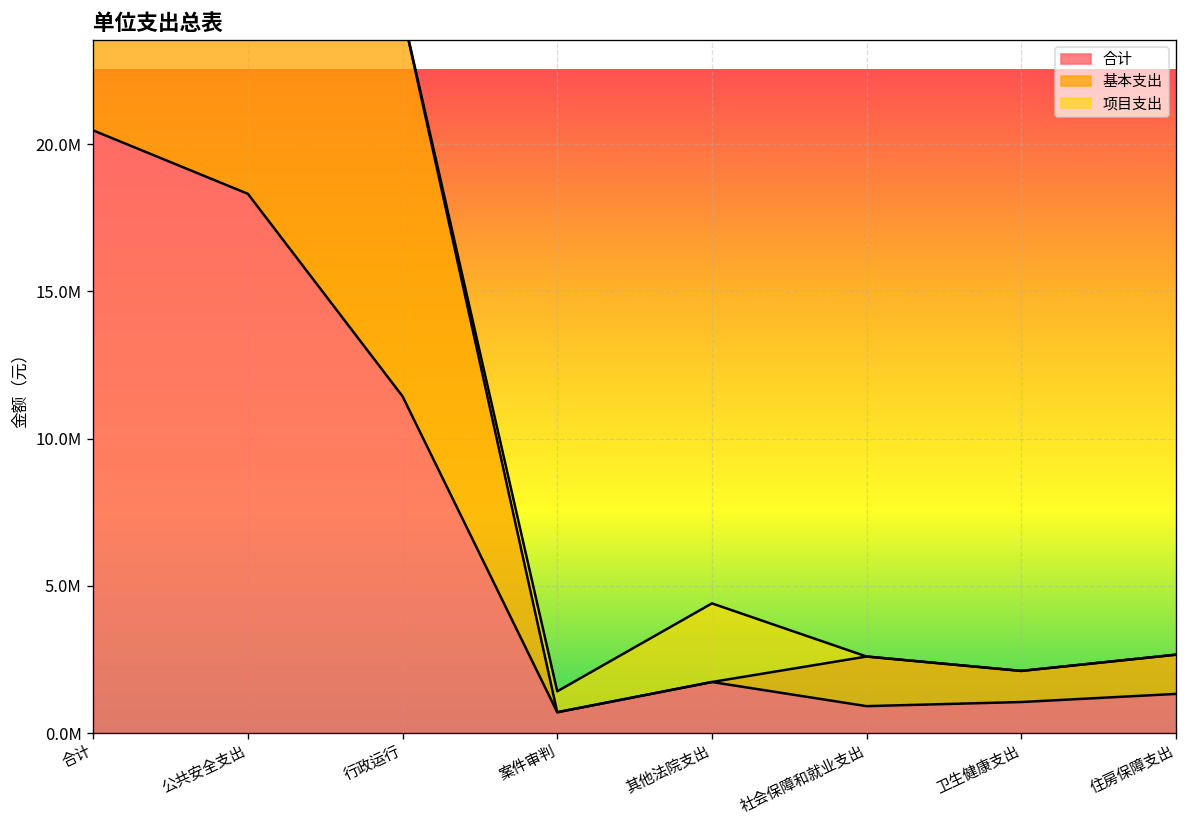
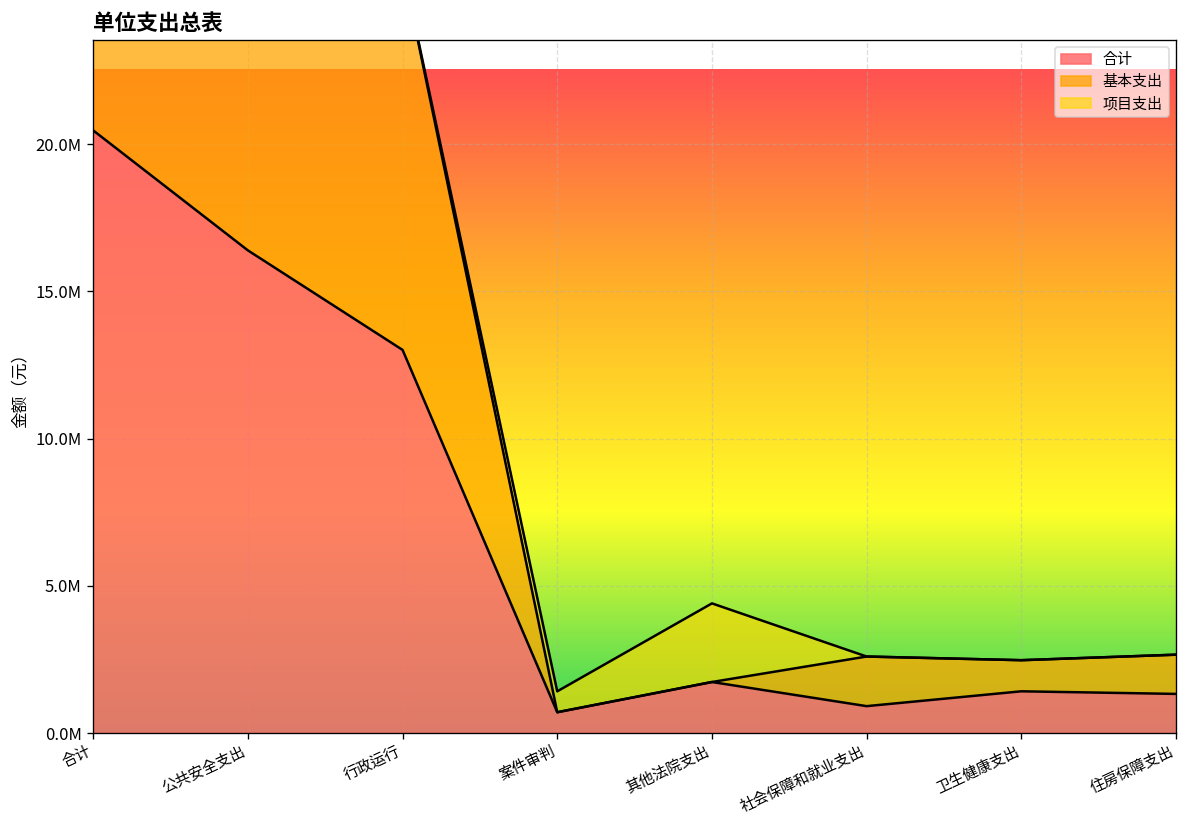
合计, 公共安全支出: 18300000 -> 16400000
合计, 行政运行: 11400000 -> 13000000
合计, 卫生健康支出: 1100000 -> 1400000
